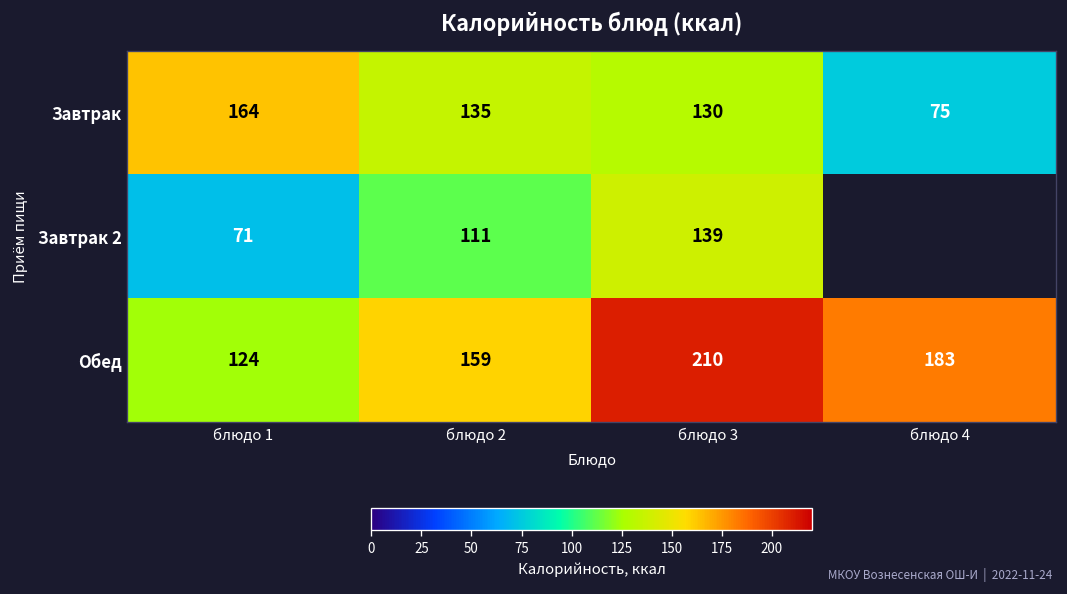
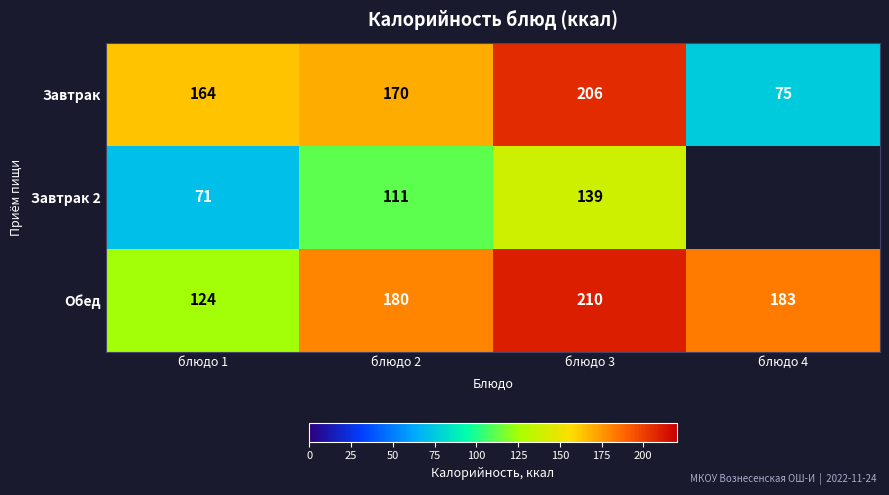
Завтрак, блюдо 2: 135 -> 170
Завтрак, блюдо 3: 130 -> 206
Обед, блюдо 2: 159 -> 180
